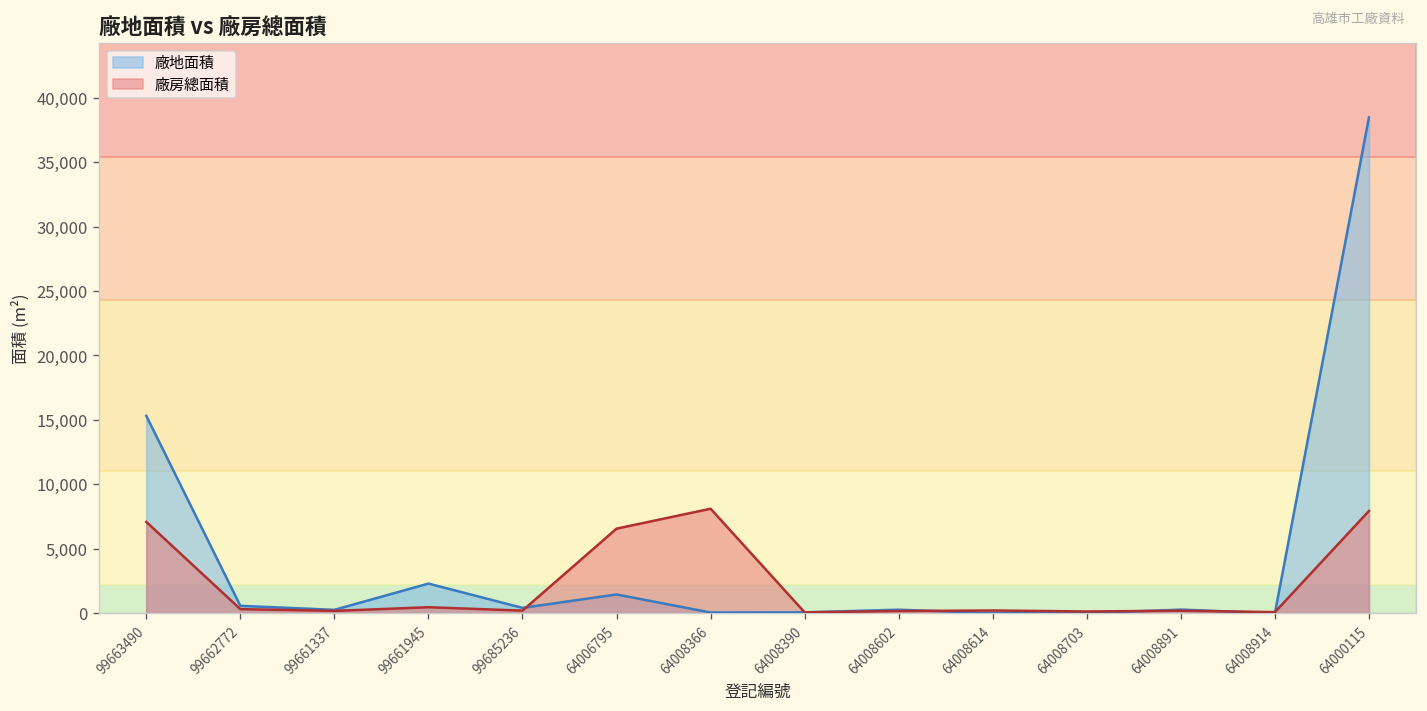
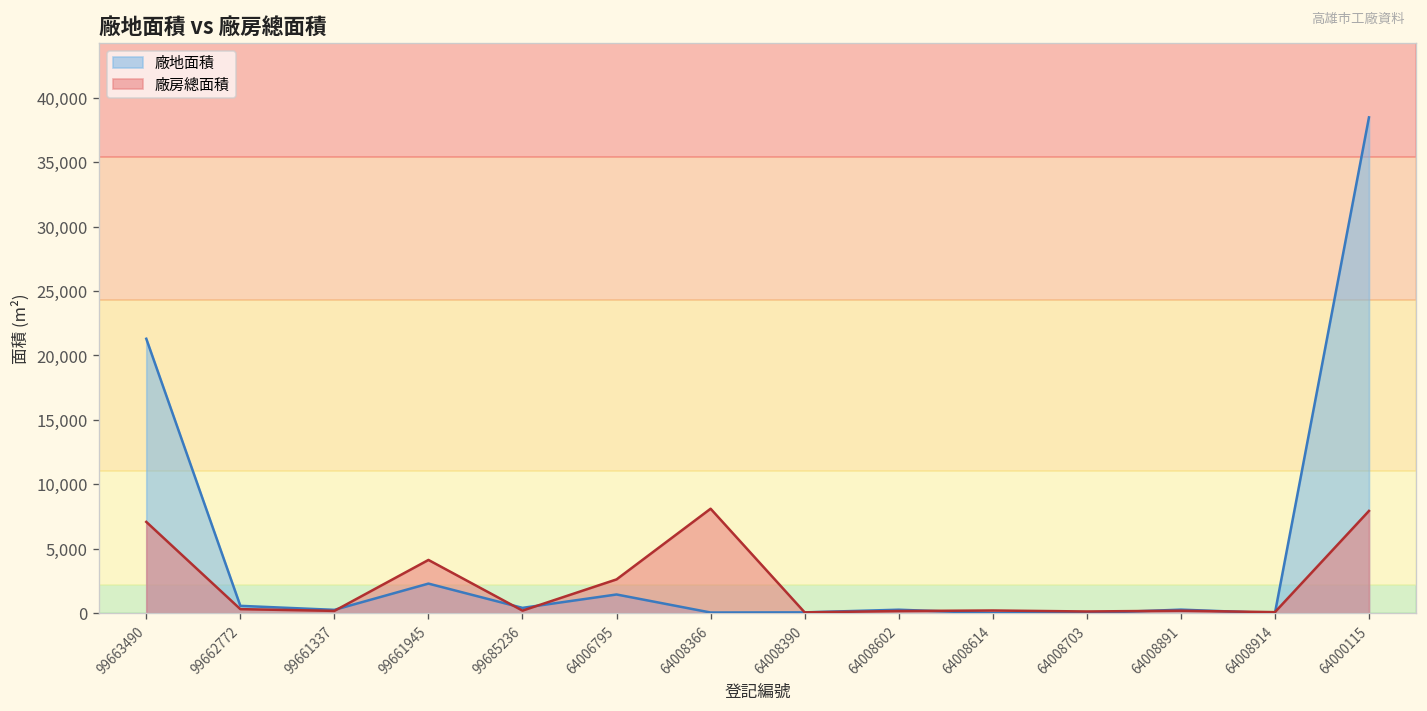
廠地面積, 99663490: 15,300 -> 21,300
廠房總面積, 99661945: 500 -> 4,100
廠房總面積, 64006795: 6,600 -> 2,600
